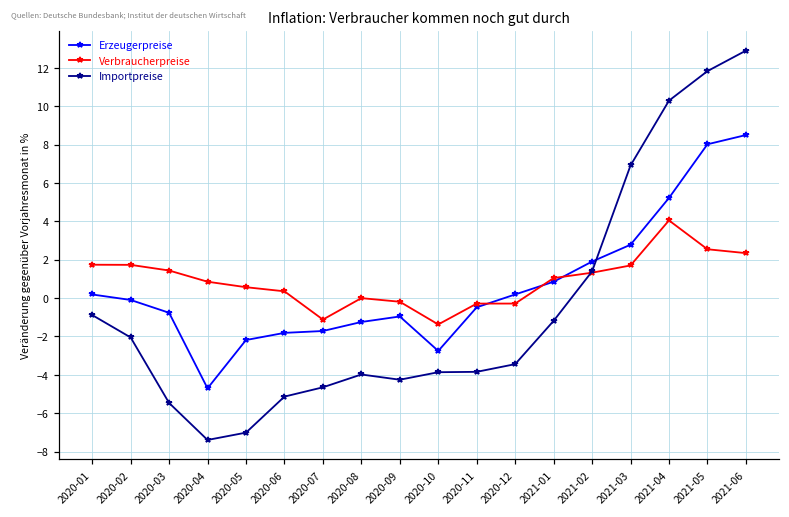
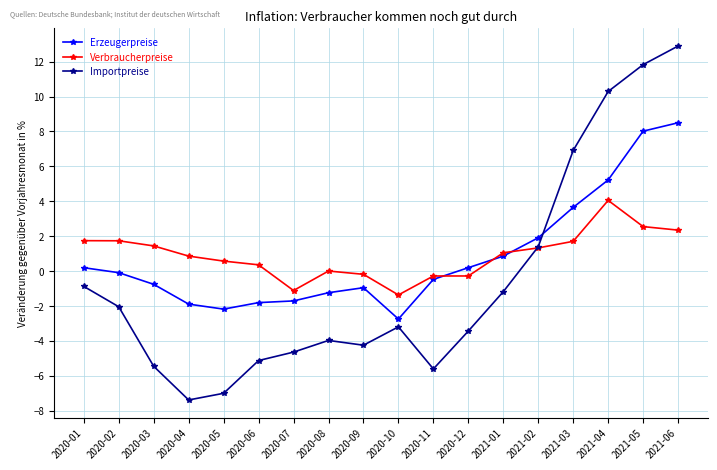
Erzeugerpreise, 2020-04: -4.7 -> -1.9
Importpreise, 2020-10: -3.9 -> -3.2
Importpreise, 2020-11: -3.8 -> -5.6
Erzeugerpreise, 2021-03: 2.8 -> 3.7
